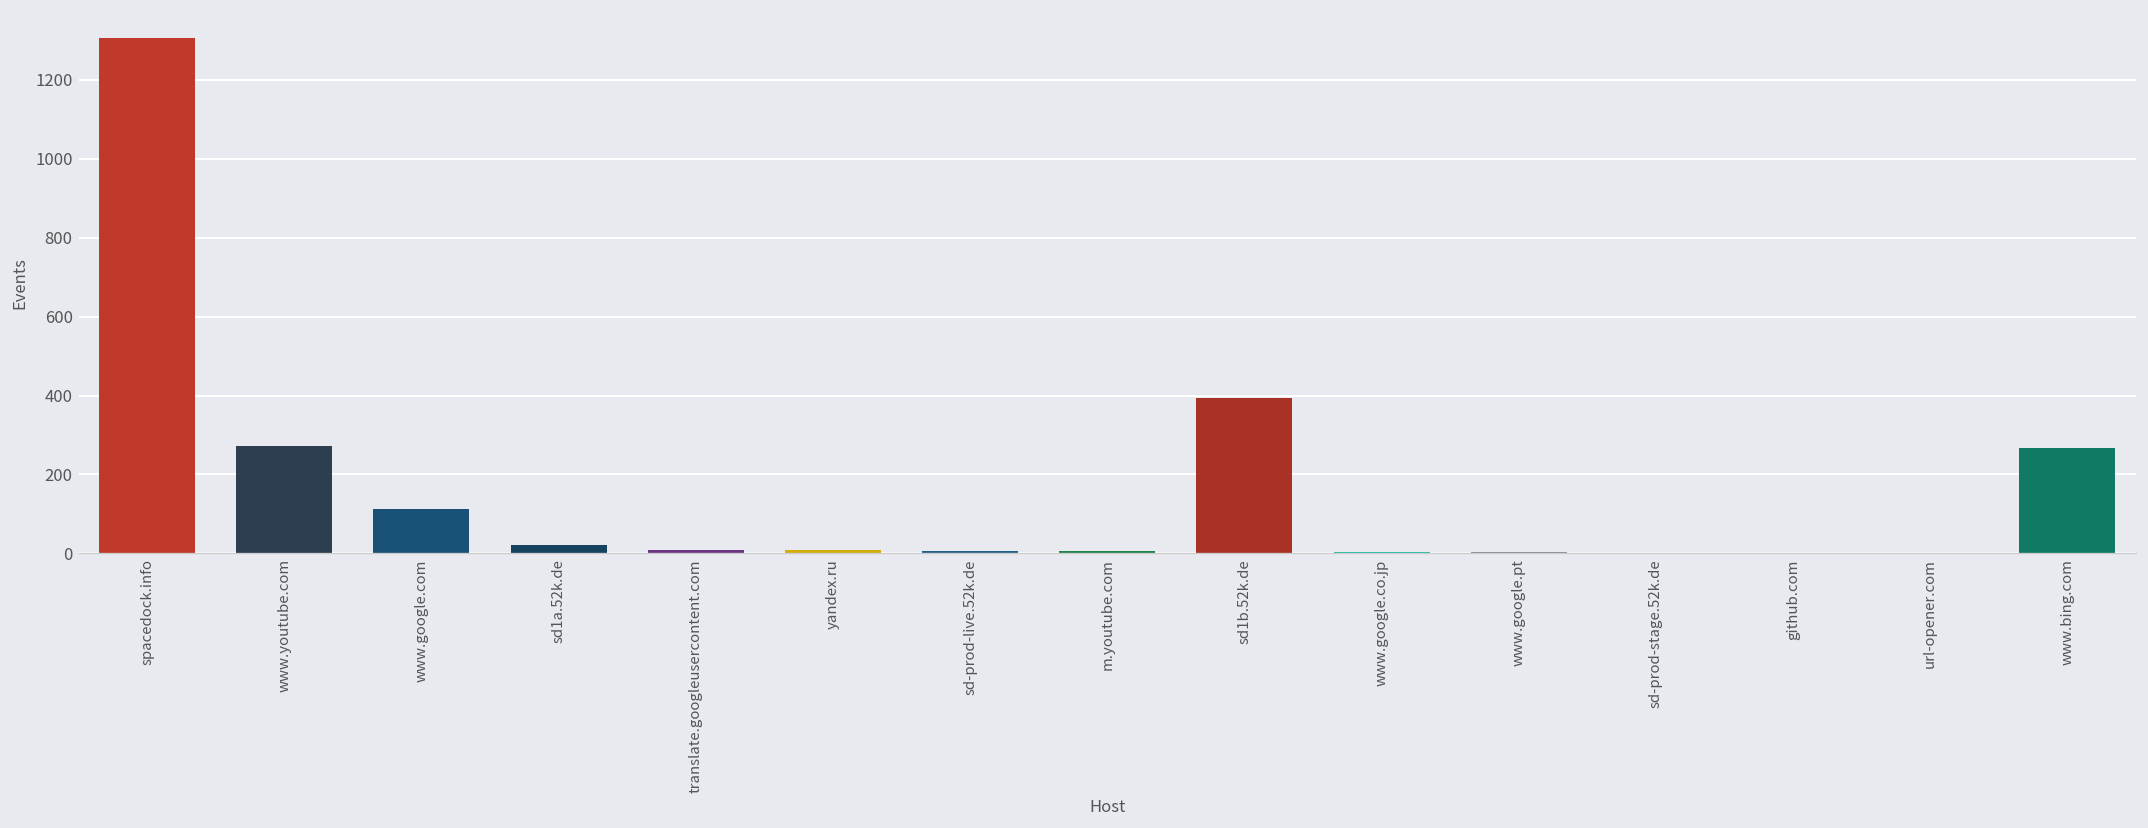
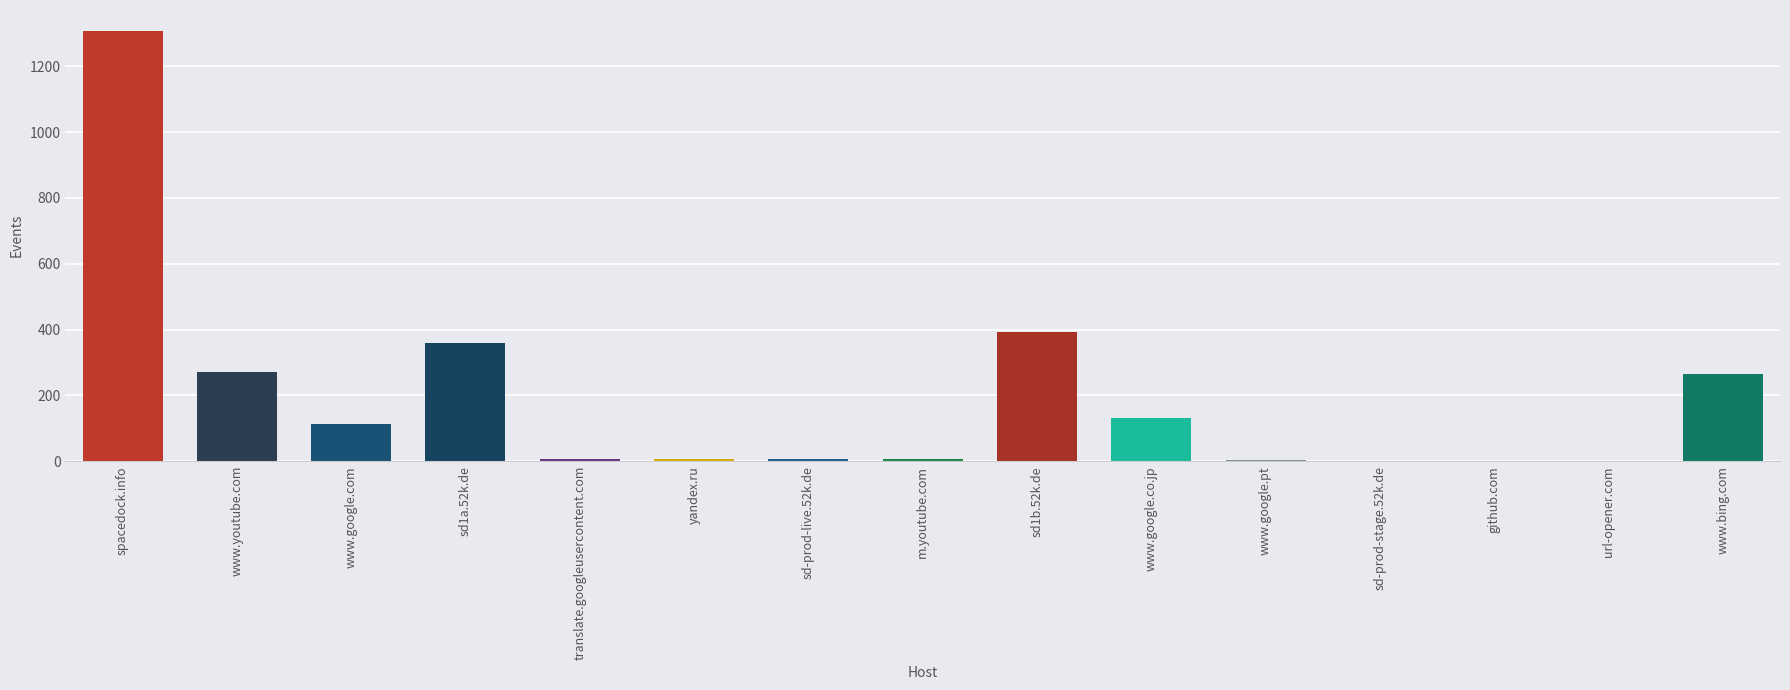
sd1a.52k.de: 20 -> 360
www.google.co.jp: 0 -> 130
